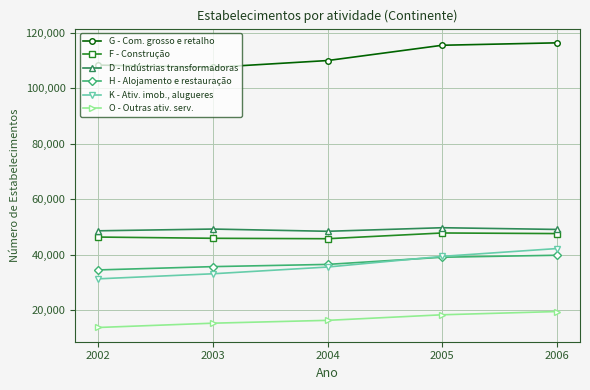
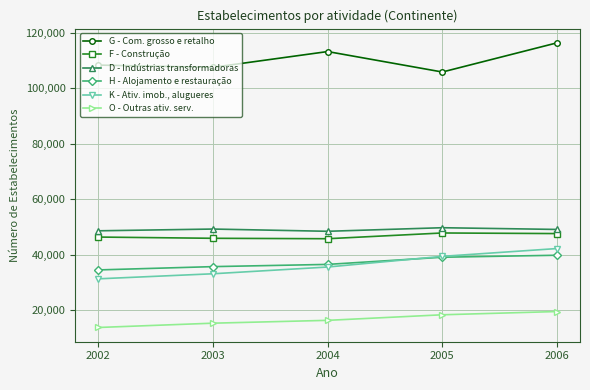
G - Com. grosso e retalho, 2004: 110,000 -> 113,000
G - Com. grosso e retalho, 2005: 115,000 -> 106,000
